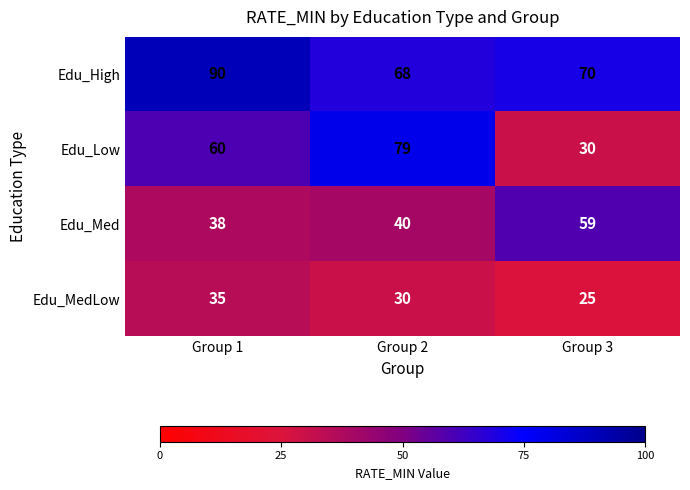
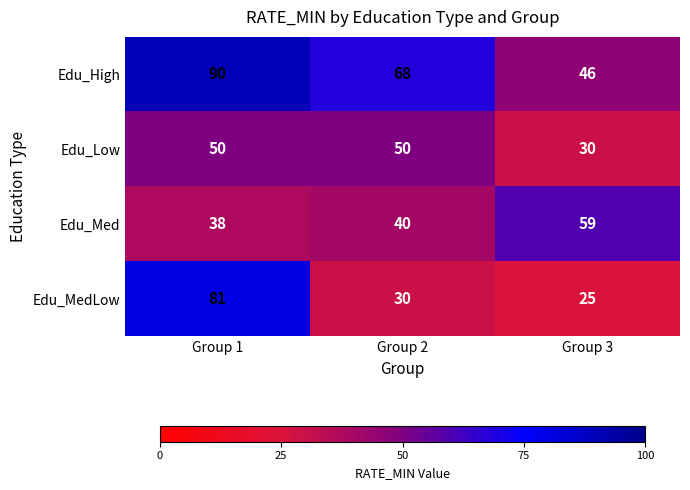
Edu_High, Group 3: 70 -> 46
Edu_Low, Group 1: 60 -> 50
Edu_Low, Group 2: 79 -> 50
Edu_MedLow, Group 1: 35 -> 81
